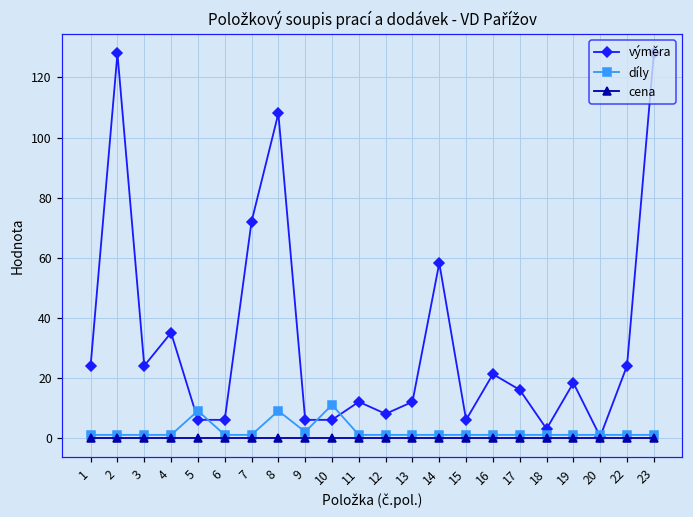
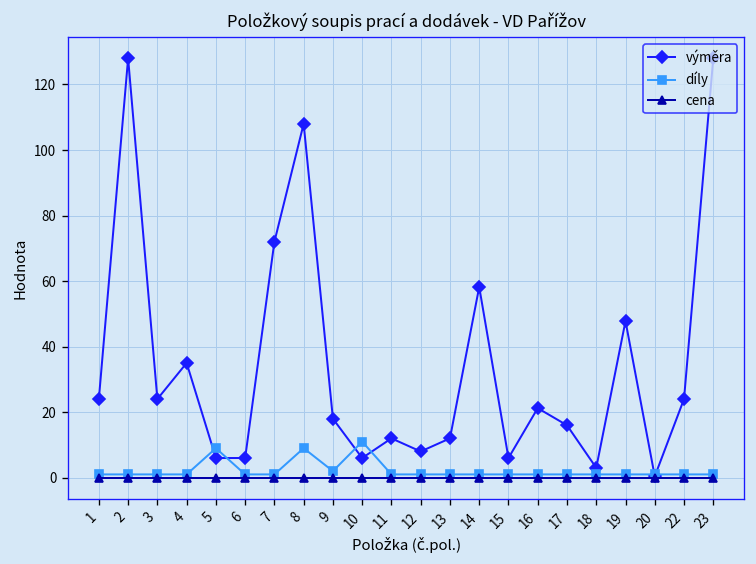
výměra, 9: 6 -> 18
výměra, 19: 18 -> 48
